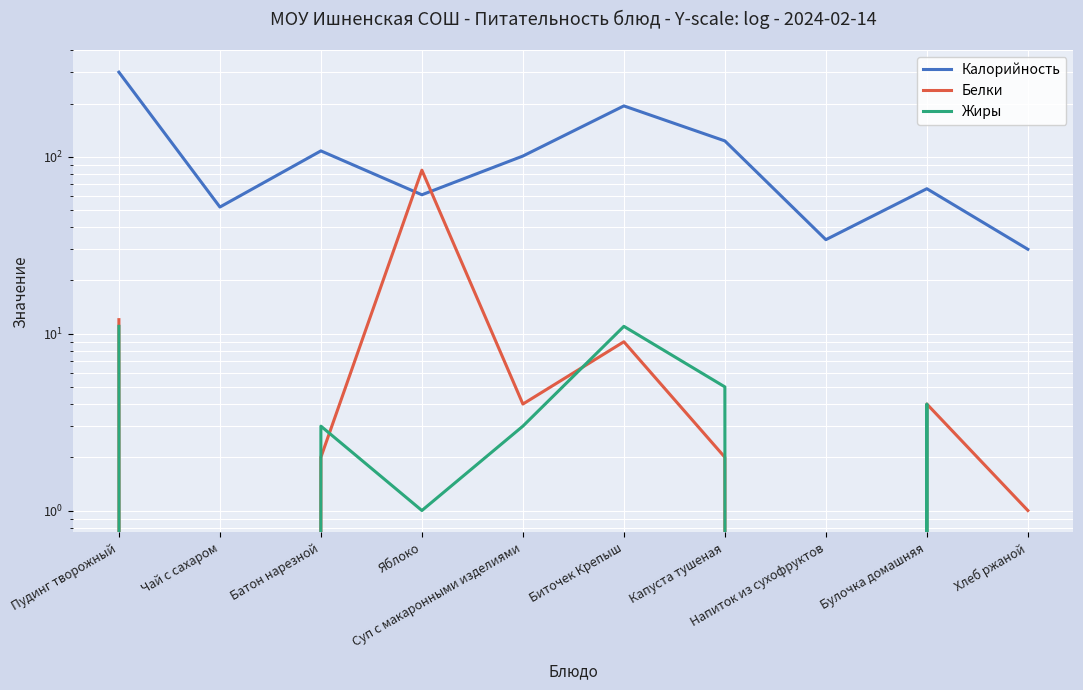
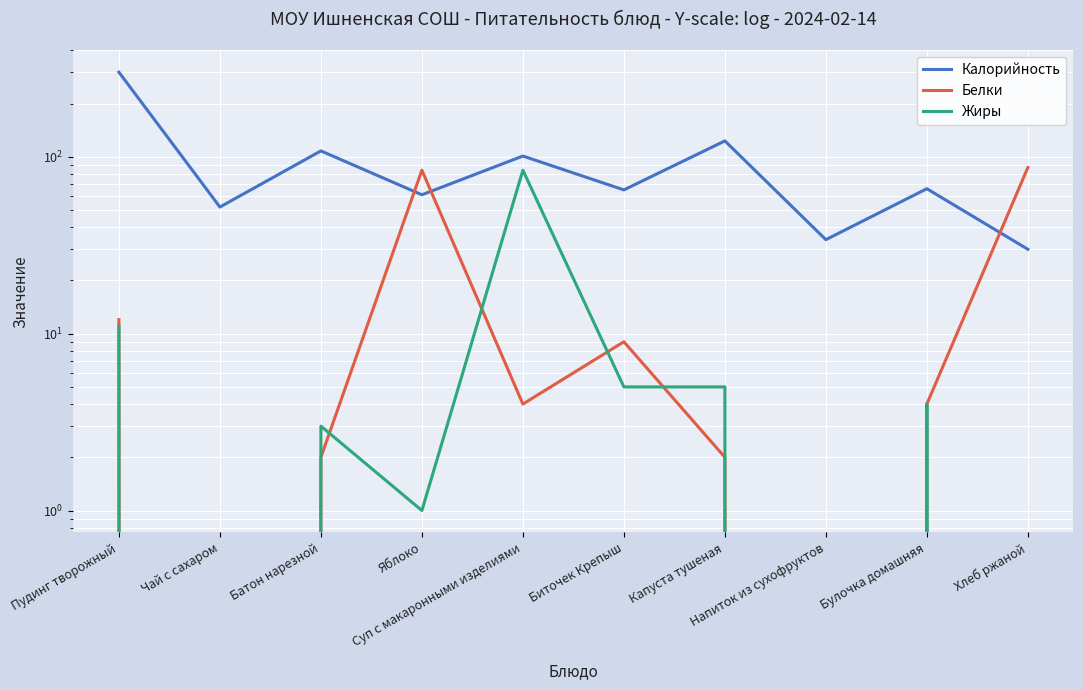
Жиры, Суп с макаронными изделиями: 3 -> 80
Калорийность, Биточек Крепыш: 190 -> 65
Жиры, Биточек Крепыш: 11 -> 5
Белки, Хлеб ржаной: 1 -> 90
